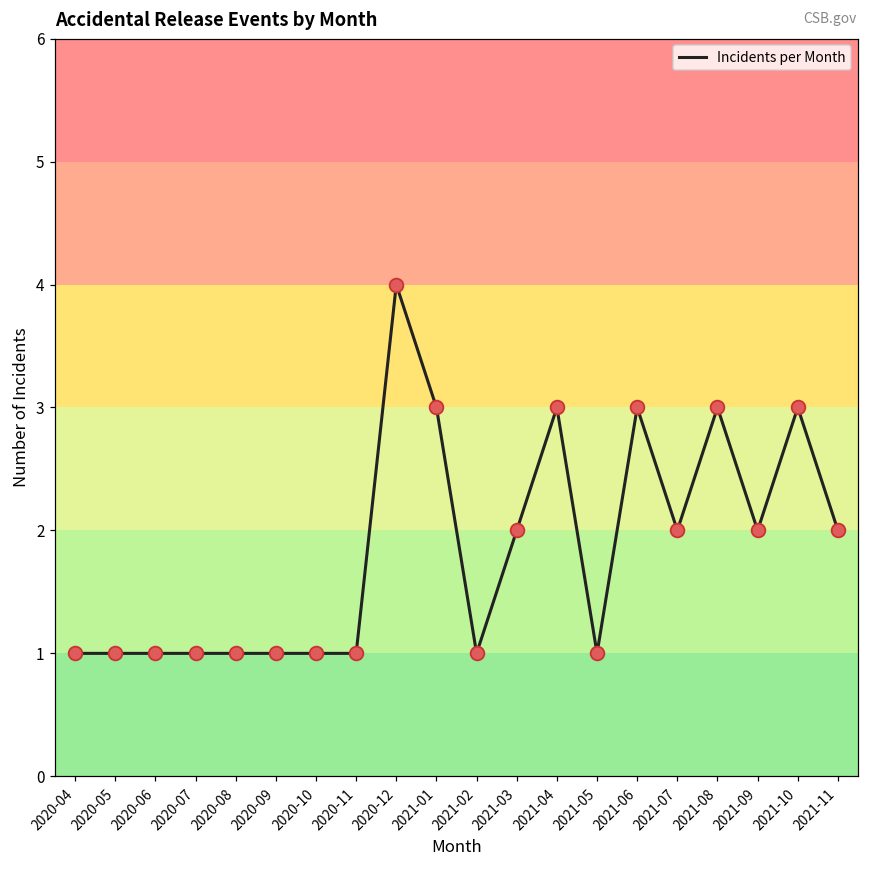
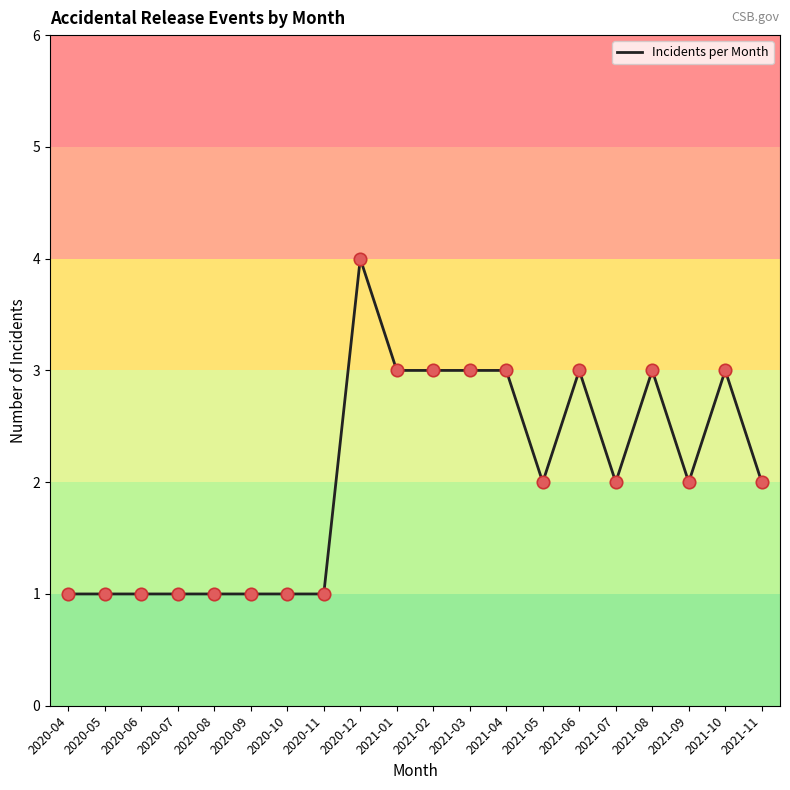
2021-02: 1 -> 3
2021-03: 2 -> 3
2021-05: 1 -> 2
